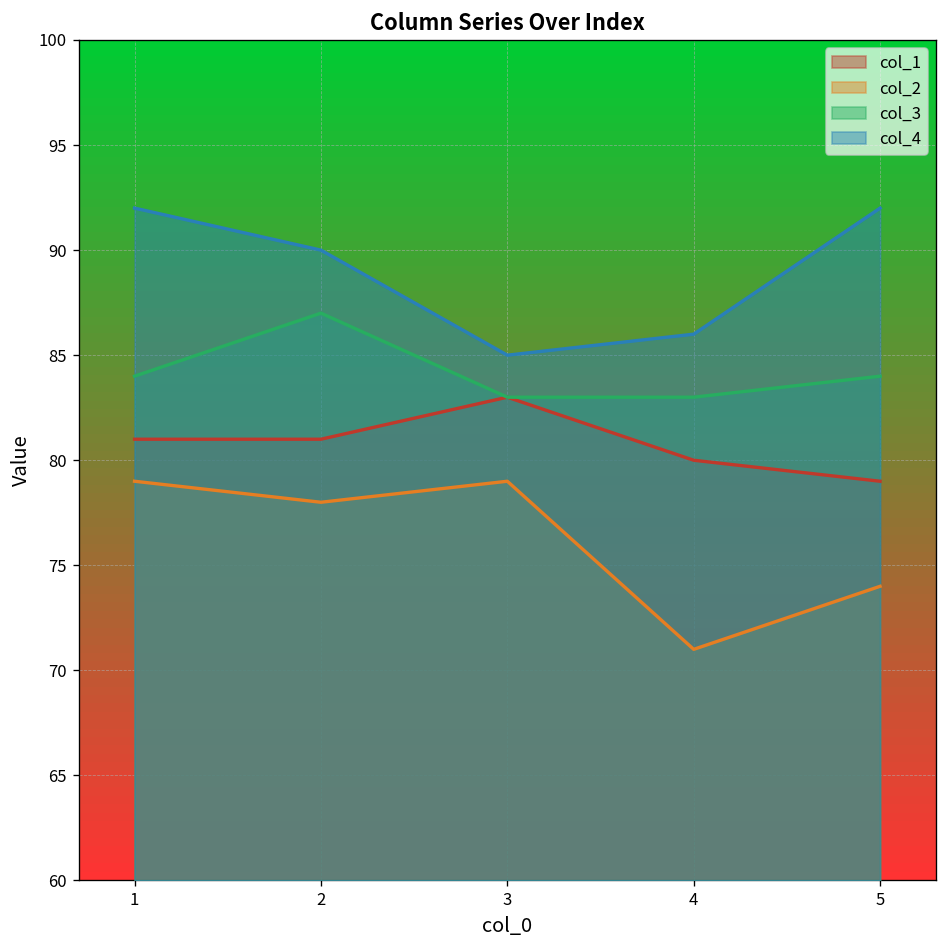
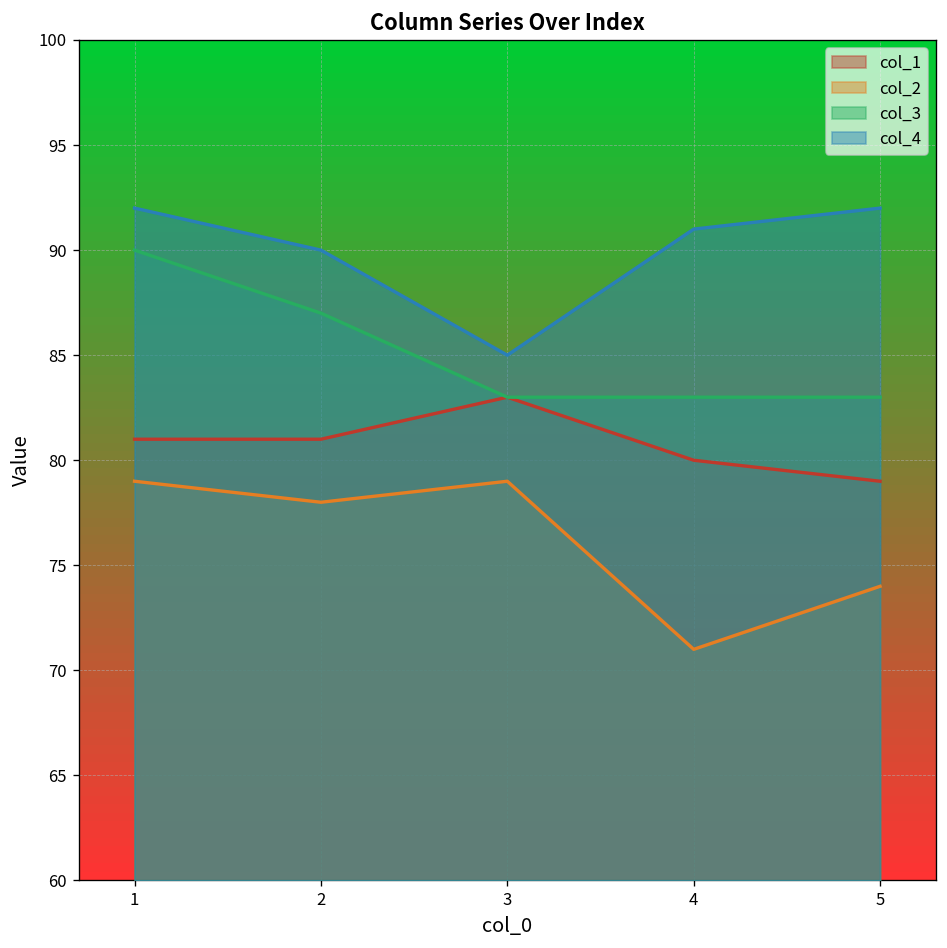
col_3, 1: 84 -> 90
col_4, 4: 86 -> 91
col_3, 5: 84 -> 83
